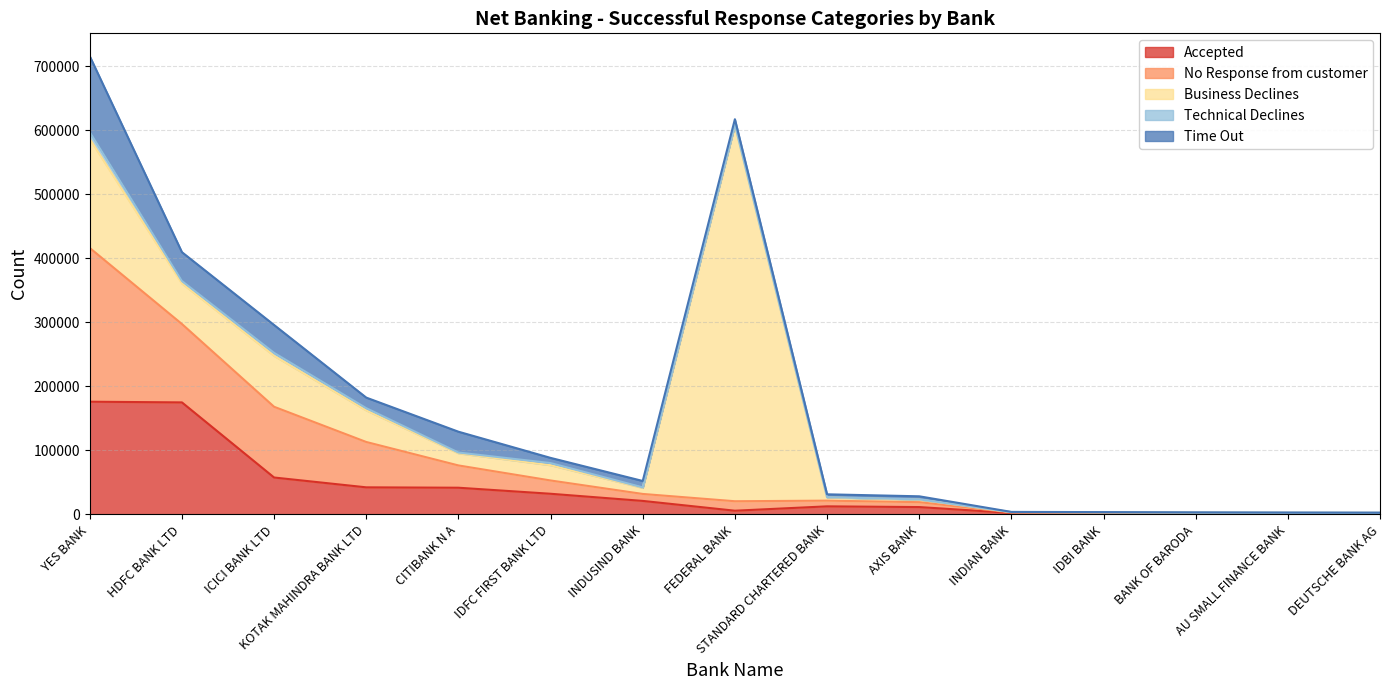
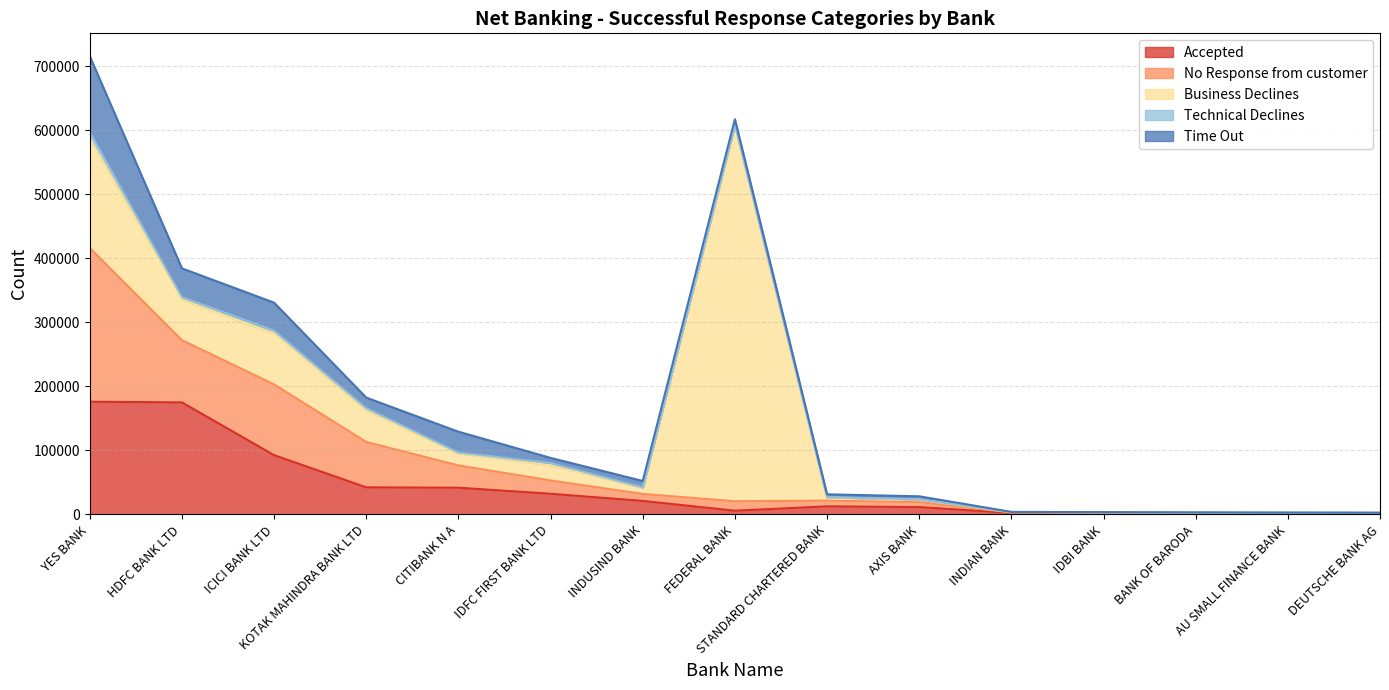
No Response from customer, HDFC BANK LTD: 120000 -> 100000
Accepted, ICICI BANK LTD: 60000 -> 90000
